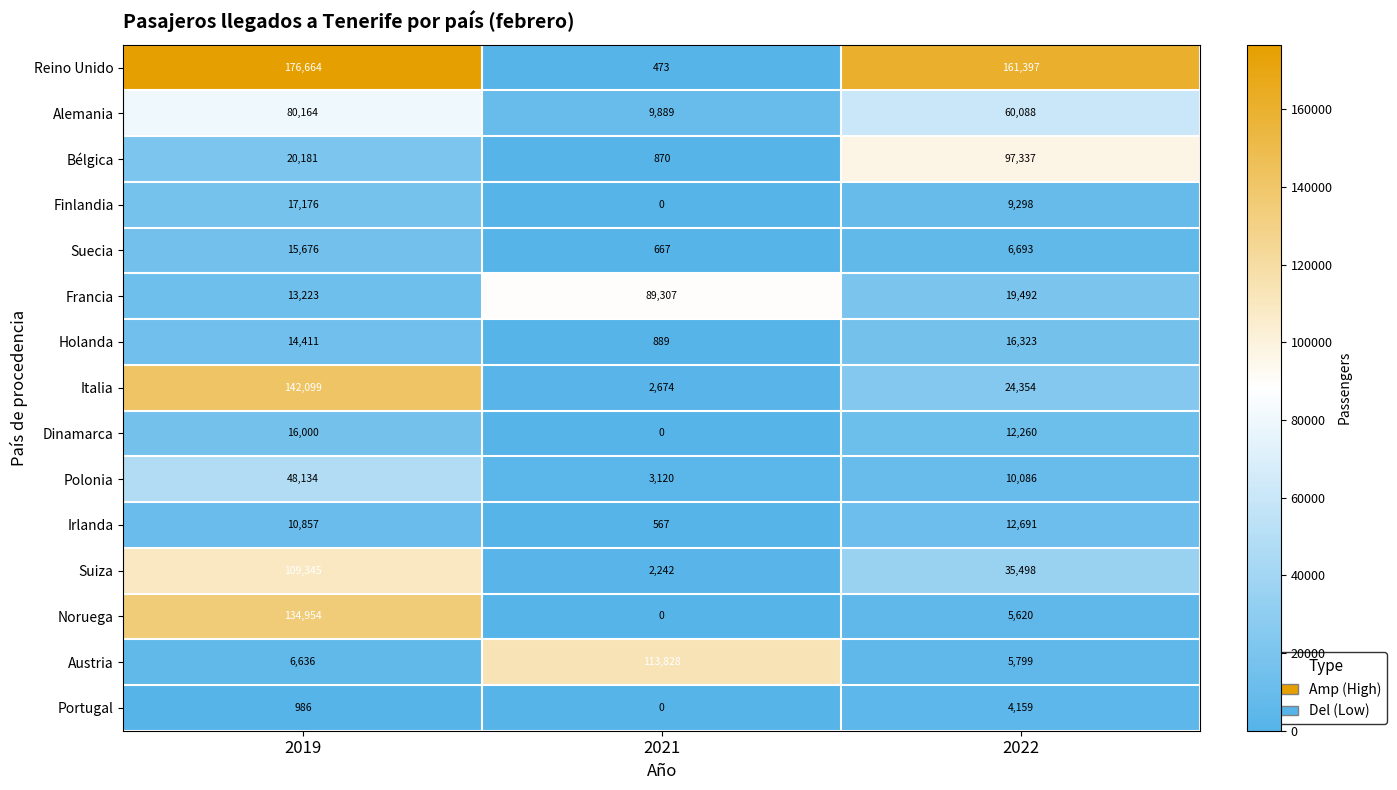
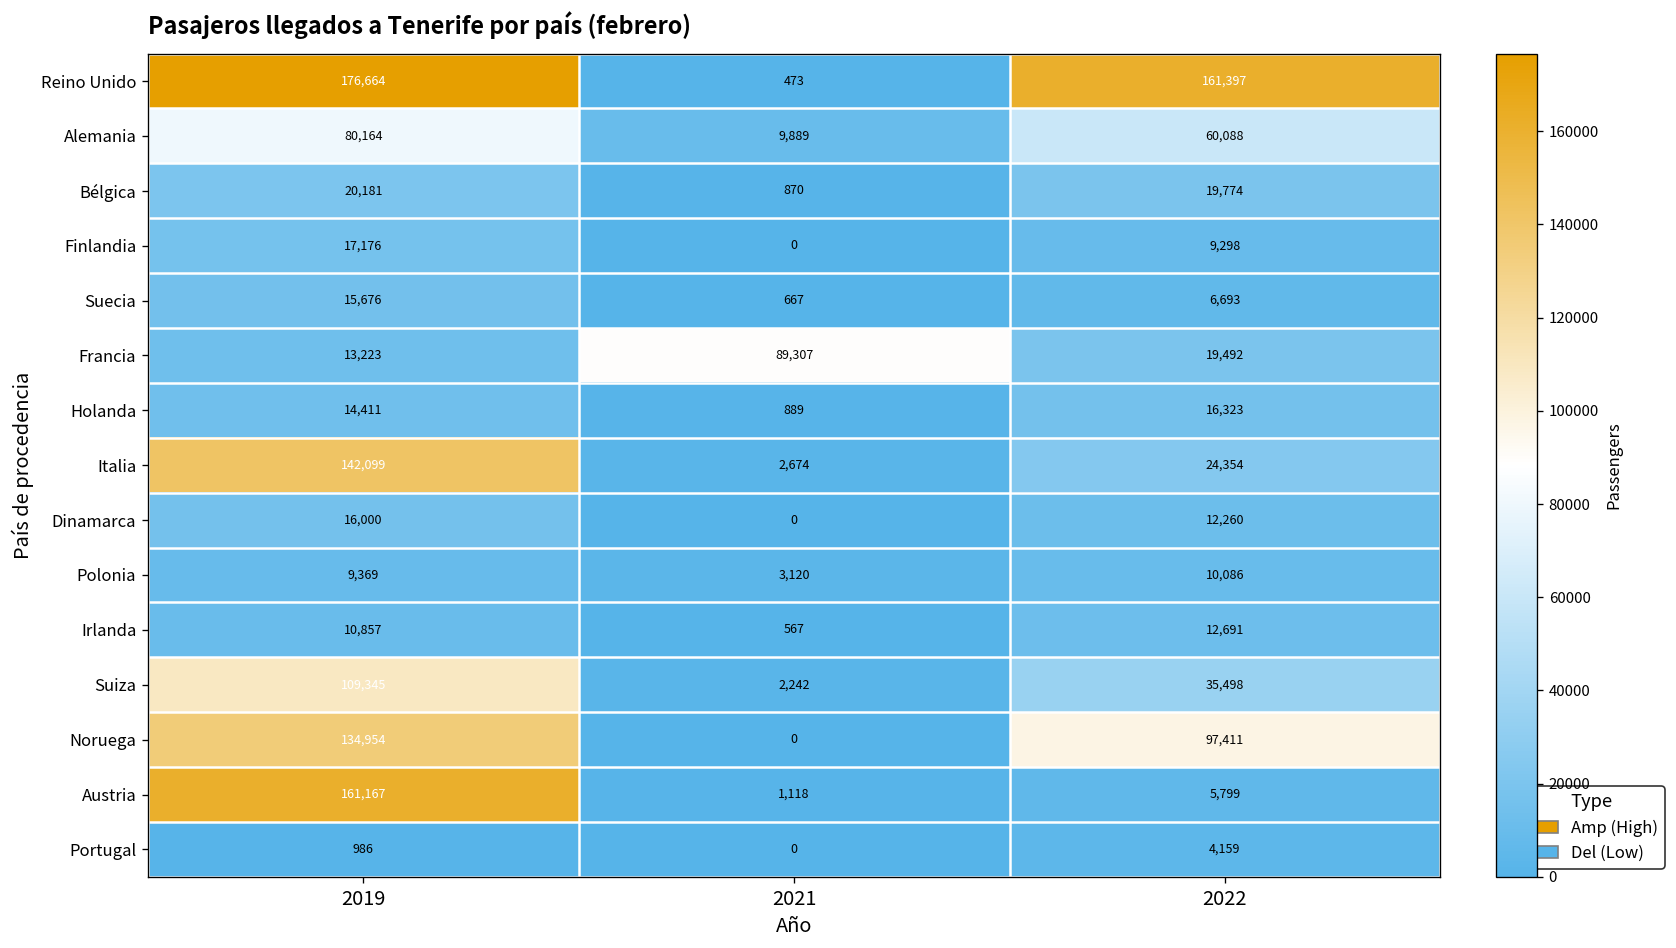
Bélgica, 2022: 97,337 -> 19,774
Polonia, 2019: 48,134 -> 9,369
Noruega, 2022: 5,620 -> 97,411
Austria, 2019: 6,636 -> 161,167
Austria, 2021: 113,828 -> 1,118
